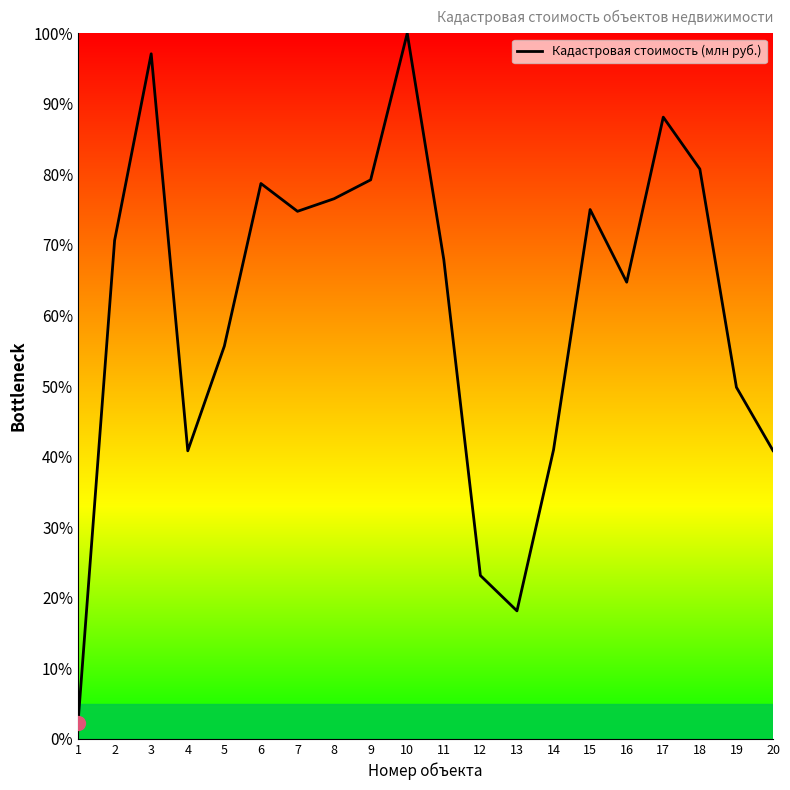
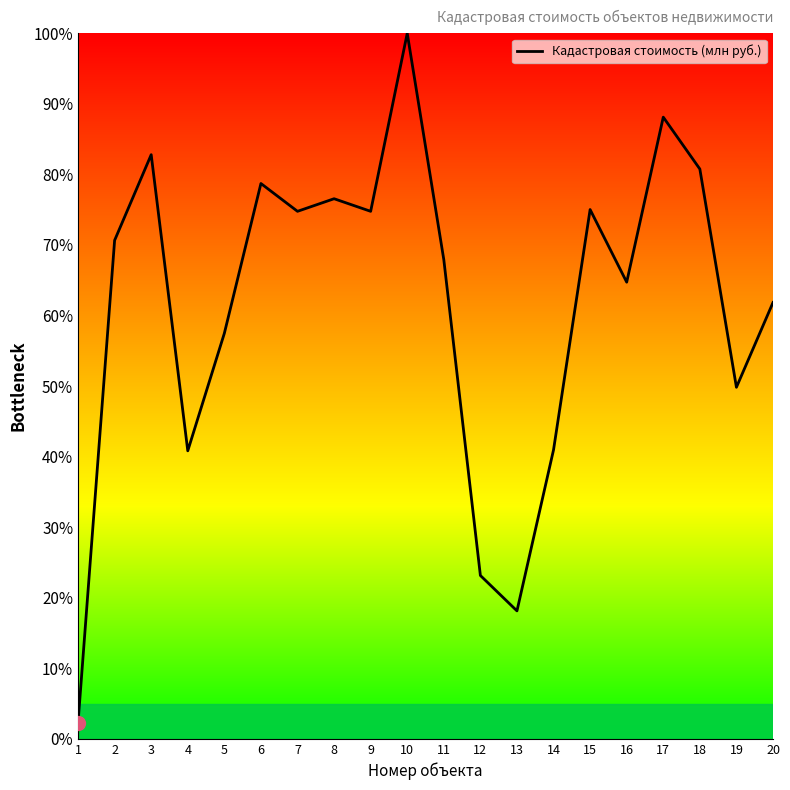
Кадастровая стоимость (млн руб.), 3: 97% -> 83%
Кадастровая стоимость (млн руб.), 5: 56% -> 57%
Кадастровая стоимость (млн руб.), 9: 79% -> 75%
Кадастровая стоимость (млн руб.), 20: 41% -> 62%
